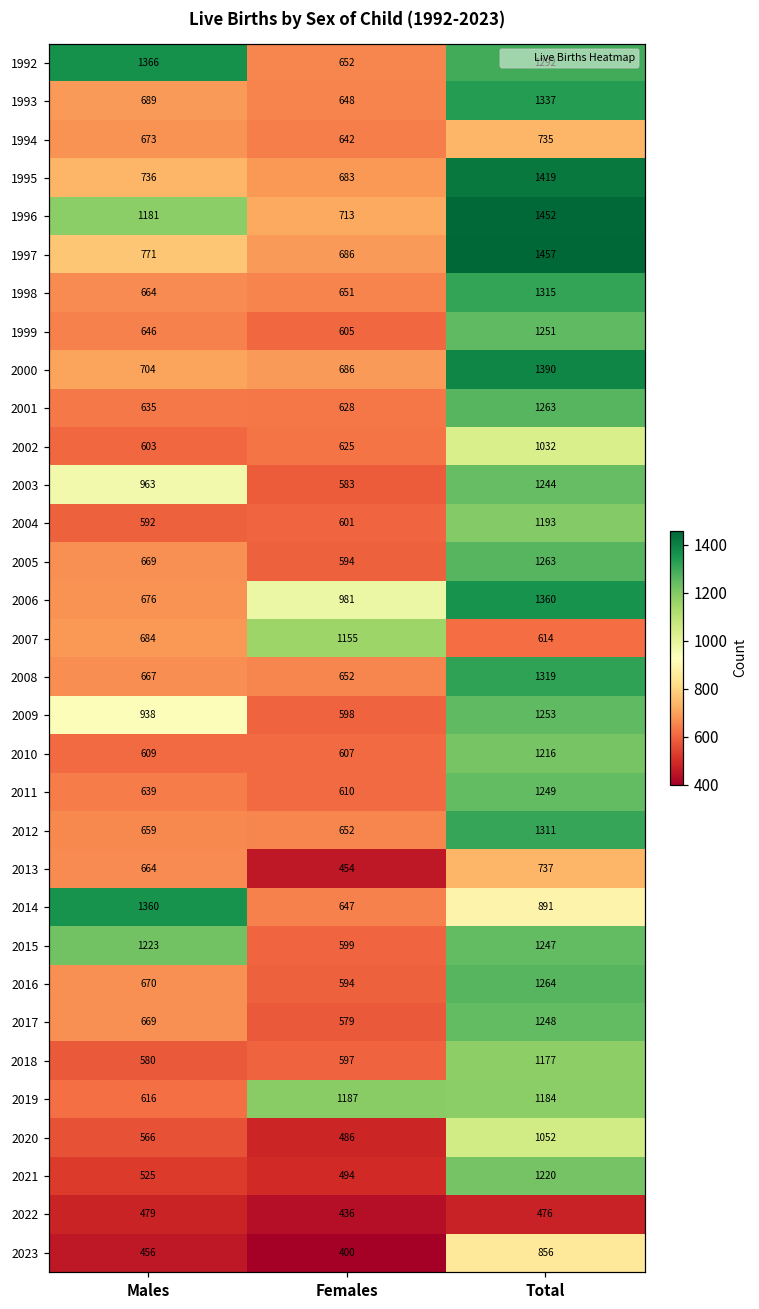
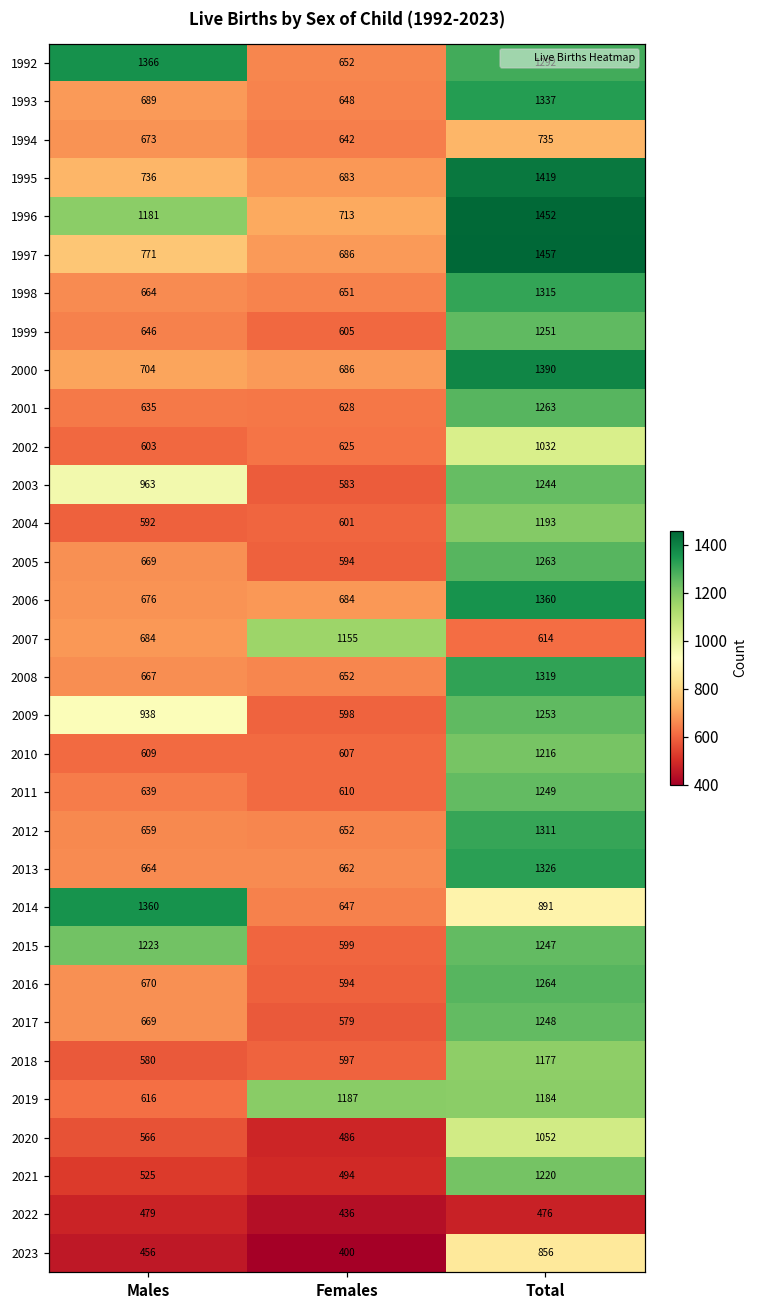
2006, Females: 981 -> 684
2013, Females: 454 -> 662
2013, Total: 737 -> 1326
